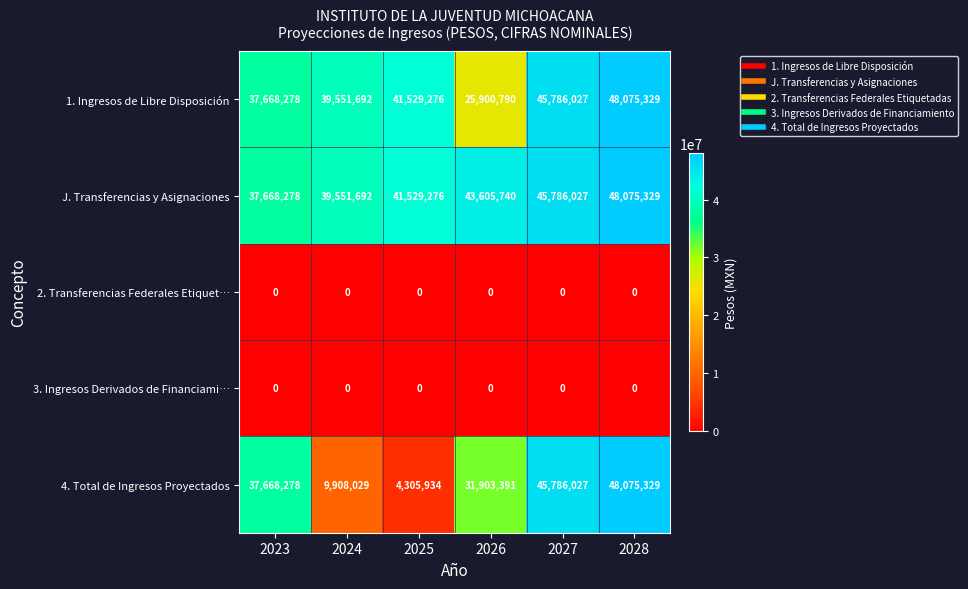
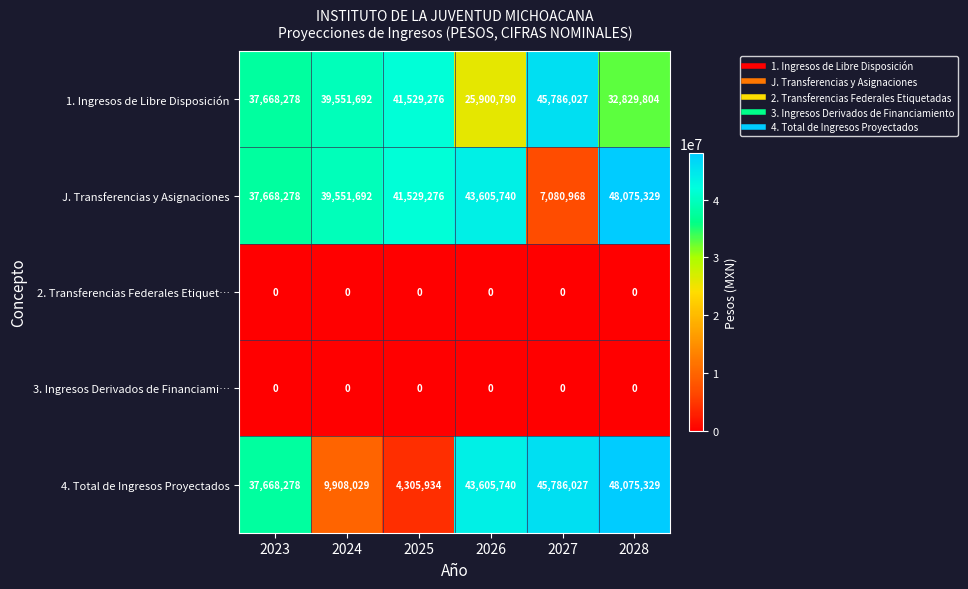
1. Ingresos de Libre Disposición, 2028: 48,075,329 -> 32,829,804
J. Transferencias y Asignaciones, 2027: 45,786,027 -> 7,080,968
4. Total de Ingresos Proyectados, 2026: 31,903,391 -> 43,605,740
